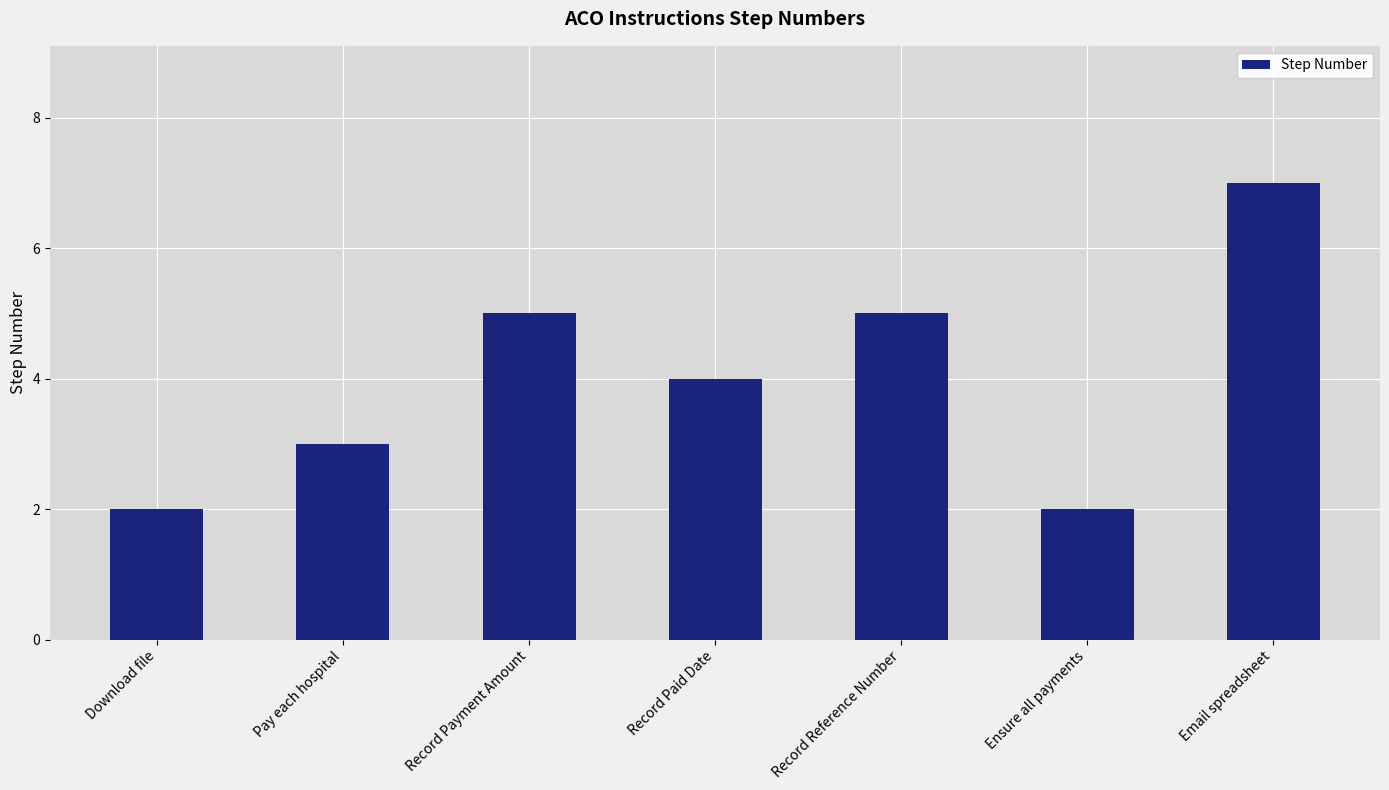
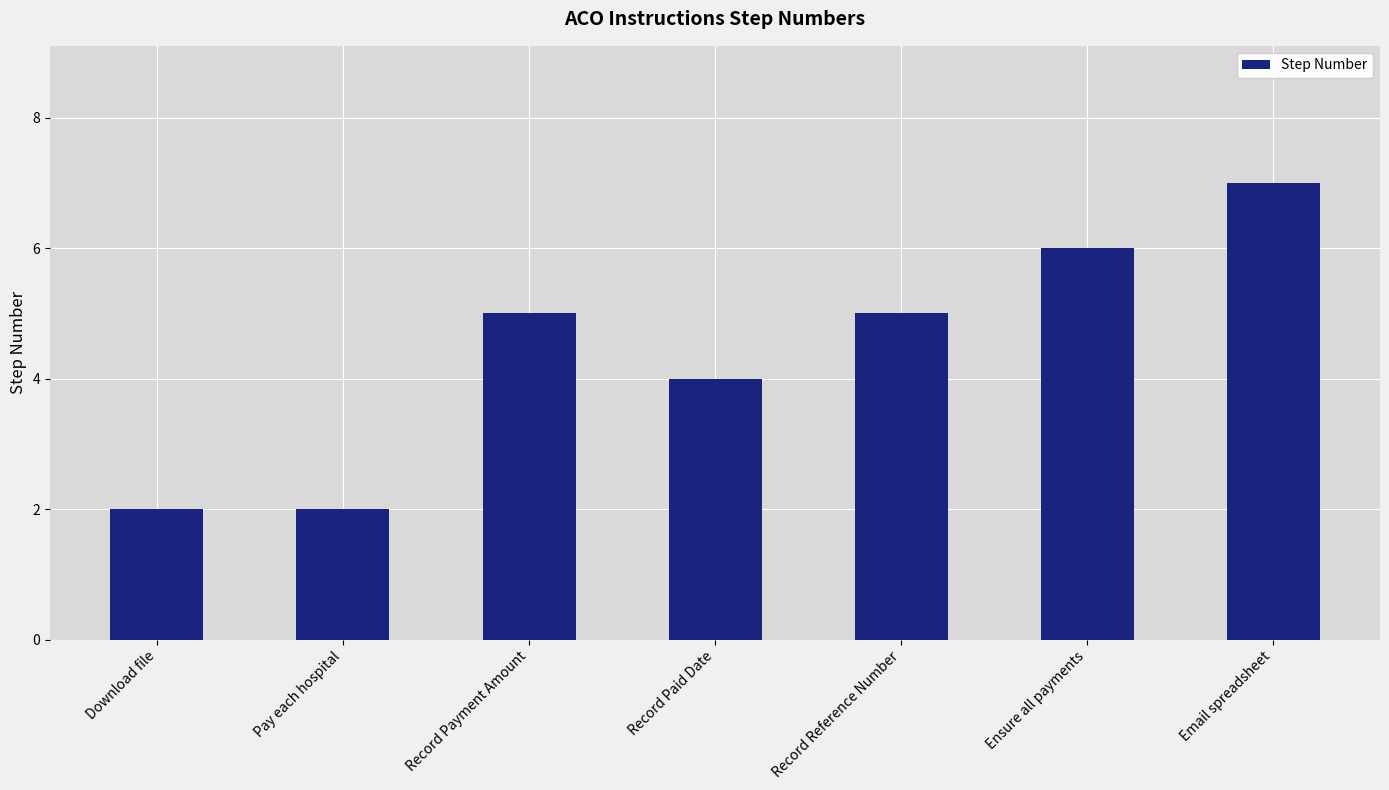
Pay each hospital: 3 -> 2
Ensure all payments: 2 -> 6
